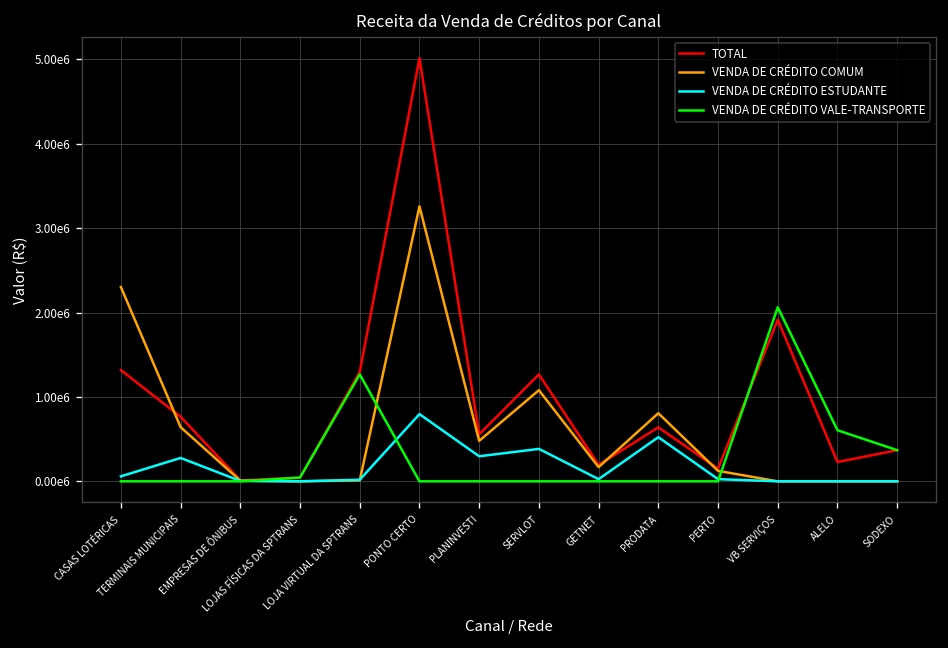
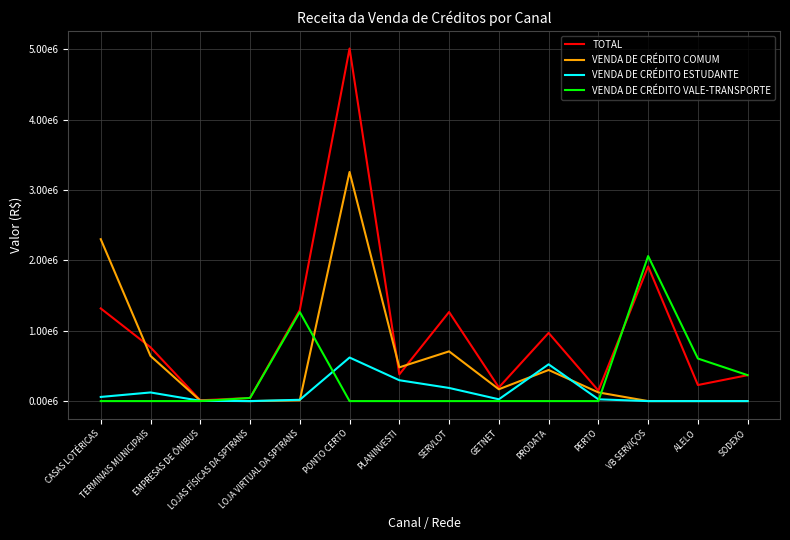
VENDA DE CRÉDITO ESTUDANTE, TERMINAIS MUNICIPAIS: 300000 -> 100000
VENDA DE CRÉDITO ESTUDANTE, PONTO CERTO: 800000 -> 600000
TOTAL, PLANINVESTI: 600000 -> 400000
VENDA DE CRÉDITO COMUM, SERVLOT: 1100000 -> 700000
VENDA DE CRÉDITO ESTUDANTE, SERVLOT: 400000 -> 200000
TOTAL, PRODATA: 600000 -> 1000000
VENDA DE CRÉDITO COMUM, PRODATA: 800000 -> 400000
